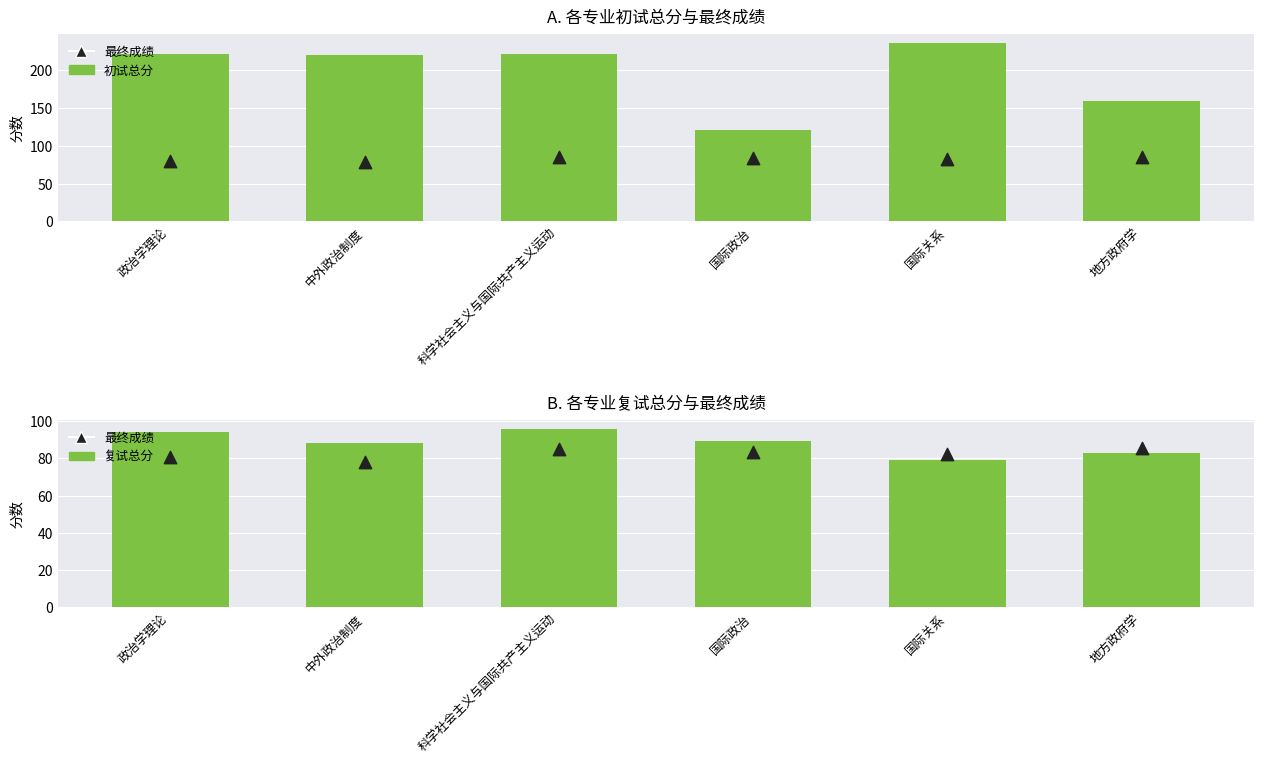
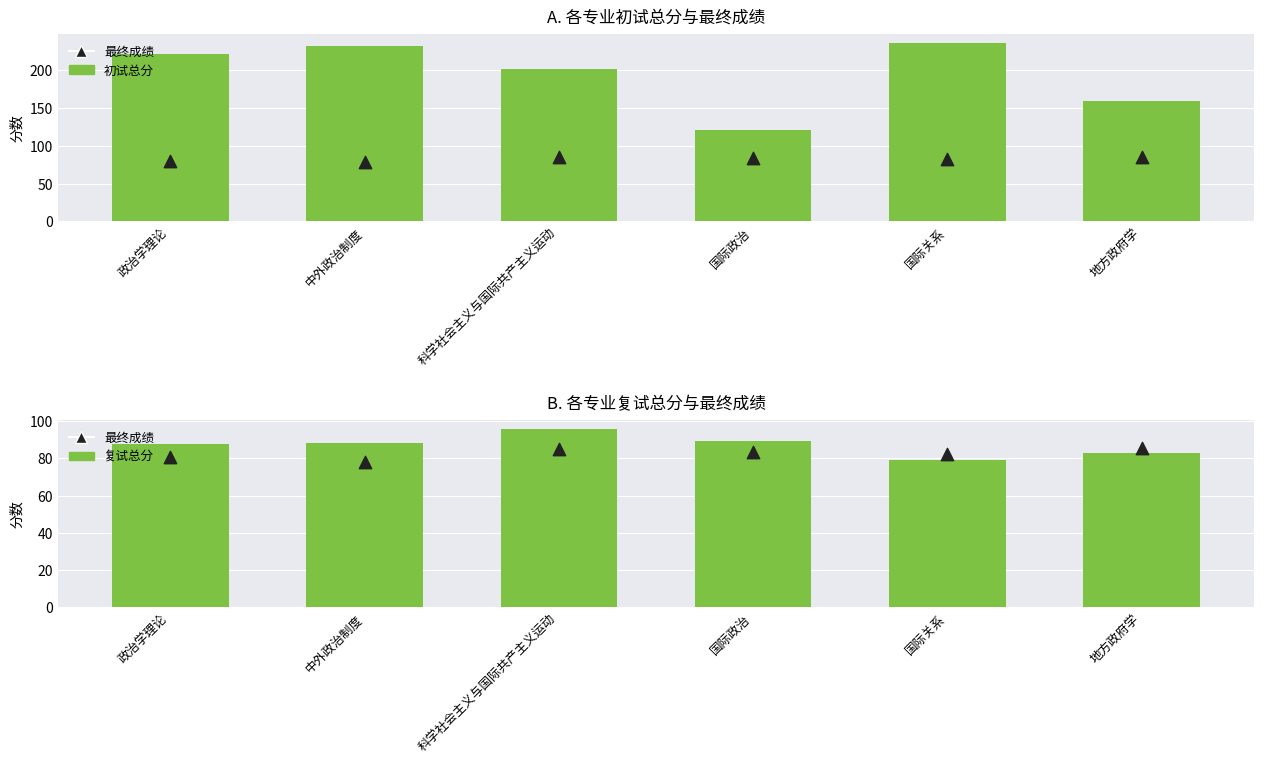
A. 各专业初试总分与最终成绩, 初试总分, 中外政治制度: 220 -> 230
A. 各专业初试总分与最终成绩, 初试总分, 科学社会主义与国际共产主义运动: 220 -> 200
B. 各专业复试总分与最终成绩, 复试总分, 政治学理论: 94 -> 88
